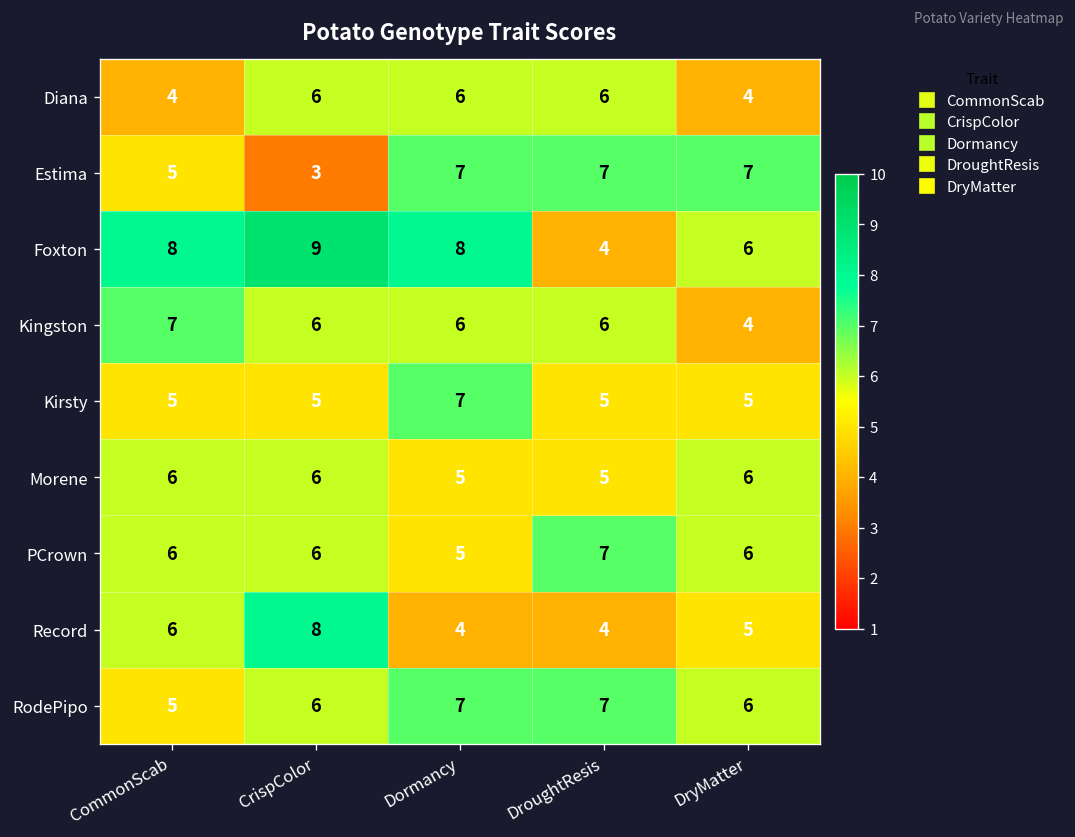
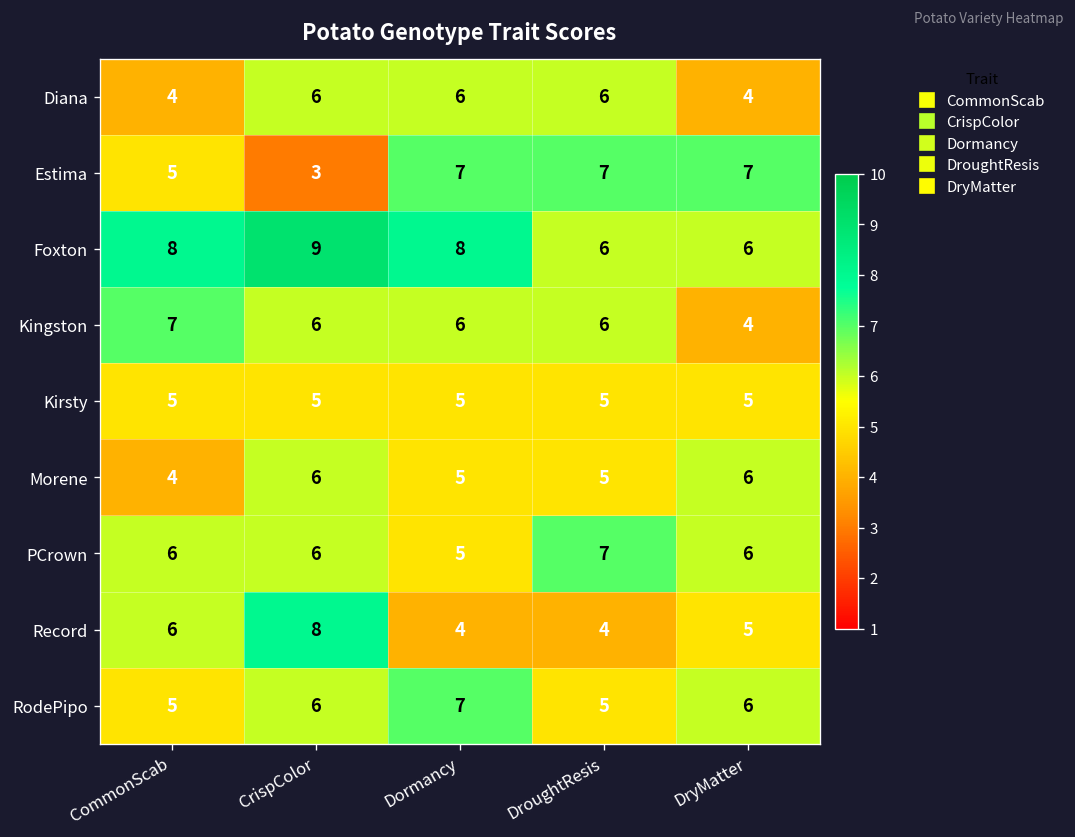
Foxton, DroughtResis: 4 -> 6
Kirsty, Dormancy: 7 -> 5
Morene, CommonScab: 6 -> 4
RodePipo, DroughtResis: 7 -> 5
